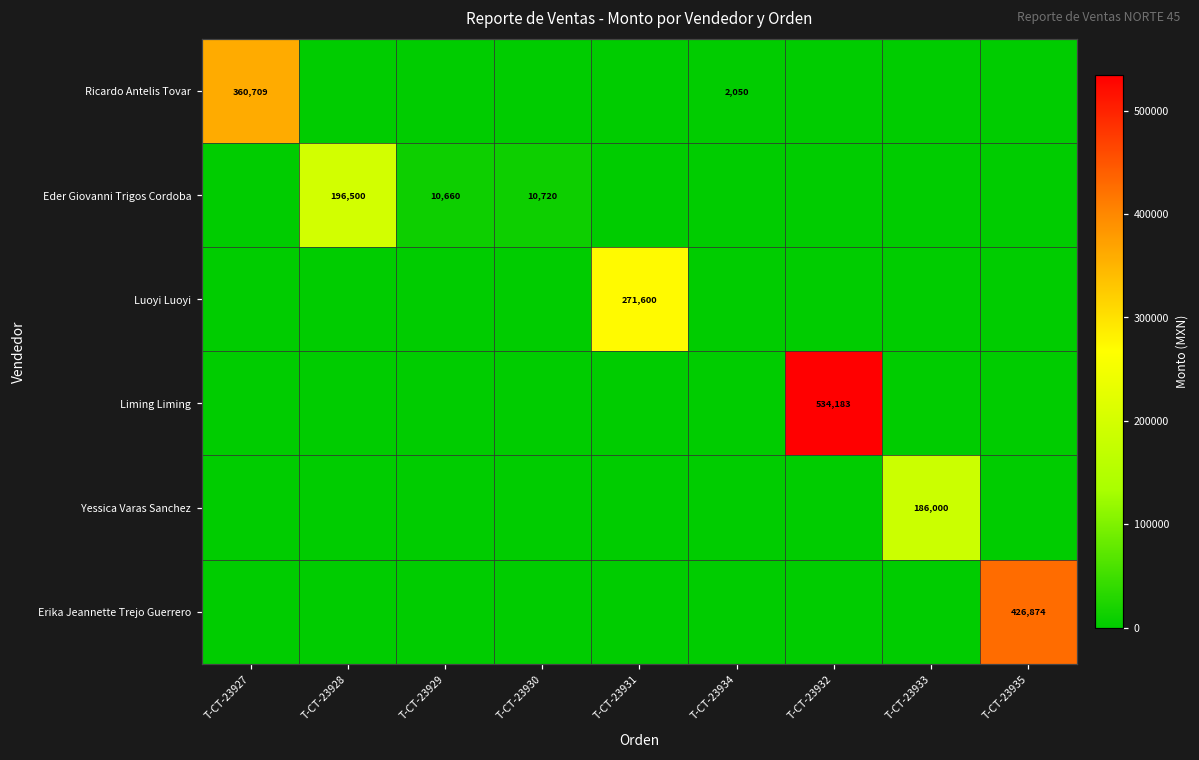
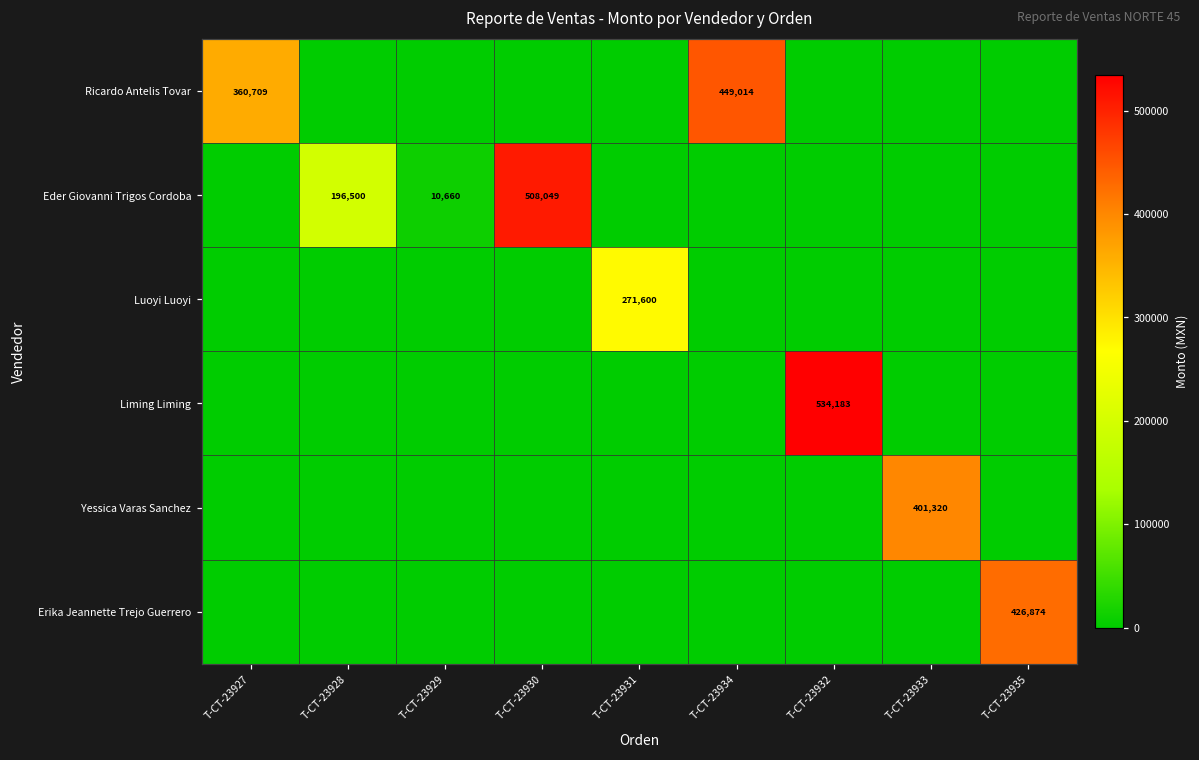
Ricardo Antelis Tovar, T-CT-23934: 2,050 -> 449,014
Eder Giovanni Trigos Cordoba, T-CT-23930: 10,720 -> 508,049
Yessica Varas Sanchez, T-CT-23933: 186,000 -> 401,320
